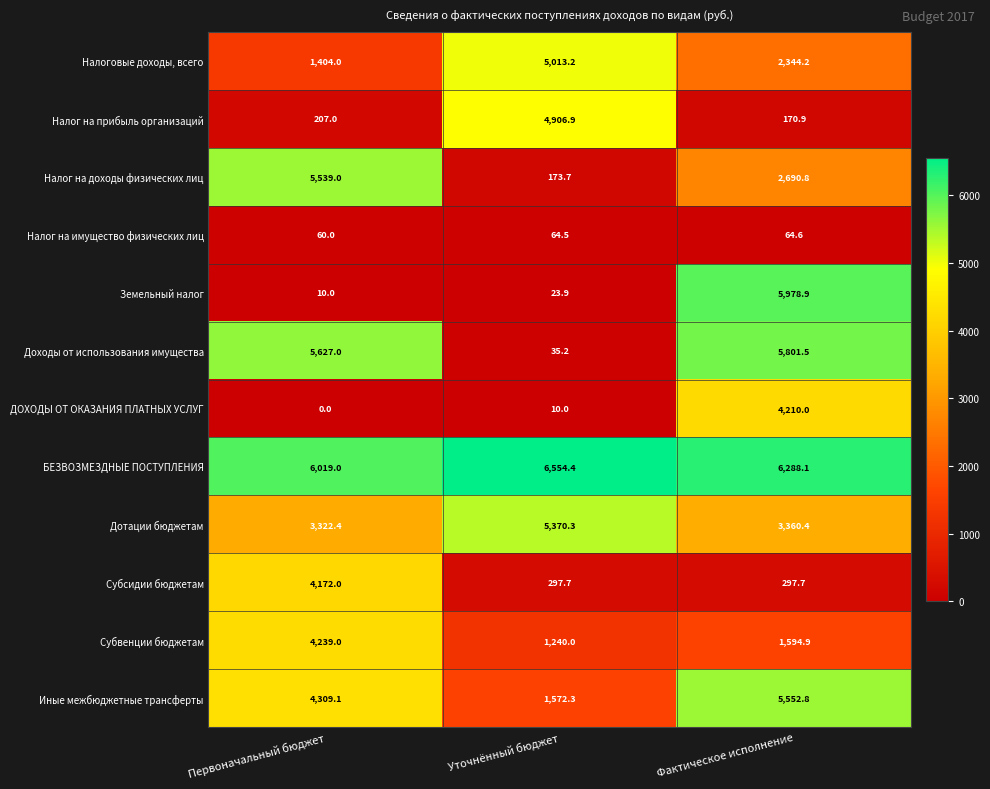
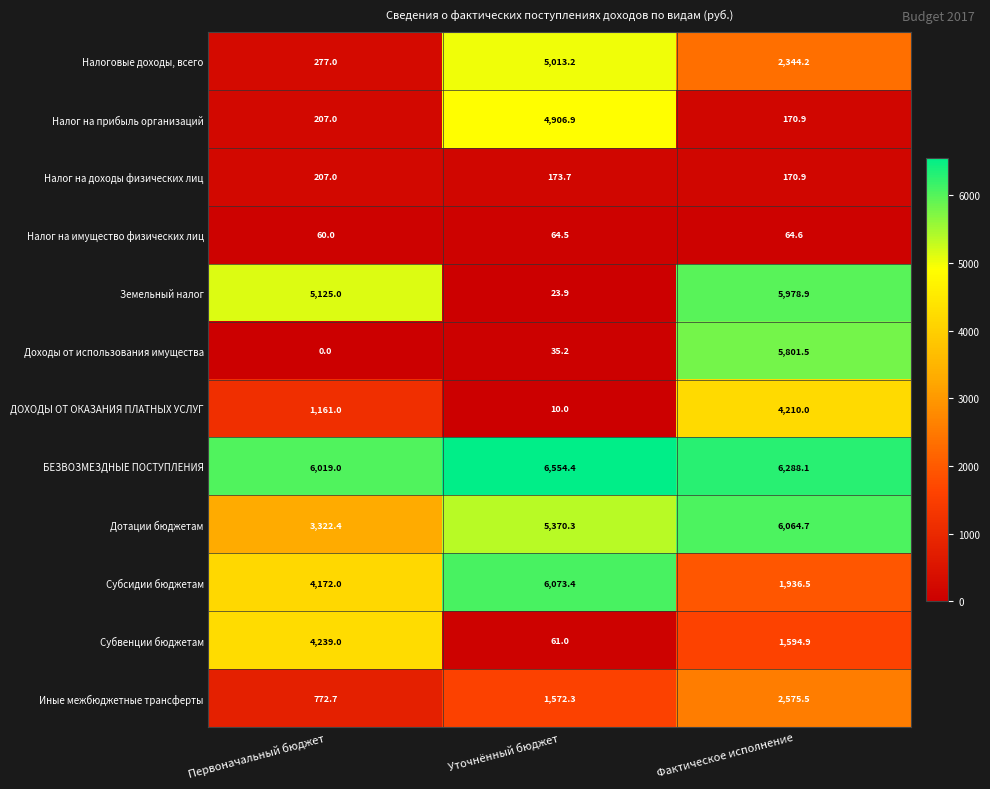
Налоговые доходы, всего, Первоначальный бюджет: 1,404.0 -> 277.0
Налог на доходы физических лиц, Первоначальный бюджет: 5,539.0 -> 207.0
Налог на доходы физических лиц, Фактическое исполнение: 2,690.8 -> 170.9
Земельный налог, Первоначальный бюджет: 10.0 -> 5,125.0
Доходы от использования имущества, Первоначальный бюджет: 5,627.0 -> 0.0
ДОХОДЫ ОТ ОКАЗАНИЯ ПЛАТНЫХ УСЛУГ, Первоначальный бюджет: 0.0 -> 1,161.0
Дотации бюджетам, Фактическое исполнение: 3,360.4 -> 6,064.7
Субсидии бюджетам, Уточнённый бюджет: 297.7 -> 6,073.4
Субсидии бюджетам, Фактическое исполнение: 297.7 -> 1,936.5
Субвенции бюджетам, Уточнённый бюджет: 1,240.0 -> 61.0
Иные межбюджетные трансферты, Первоначальный бюджет: 4,309.1 -> 772.7
Иные межбюджетные трансферты, Фактическое исполнение: 5,552.8 -> 2,575.5
